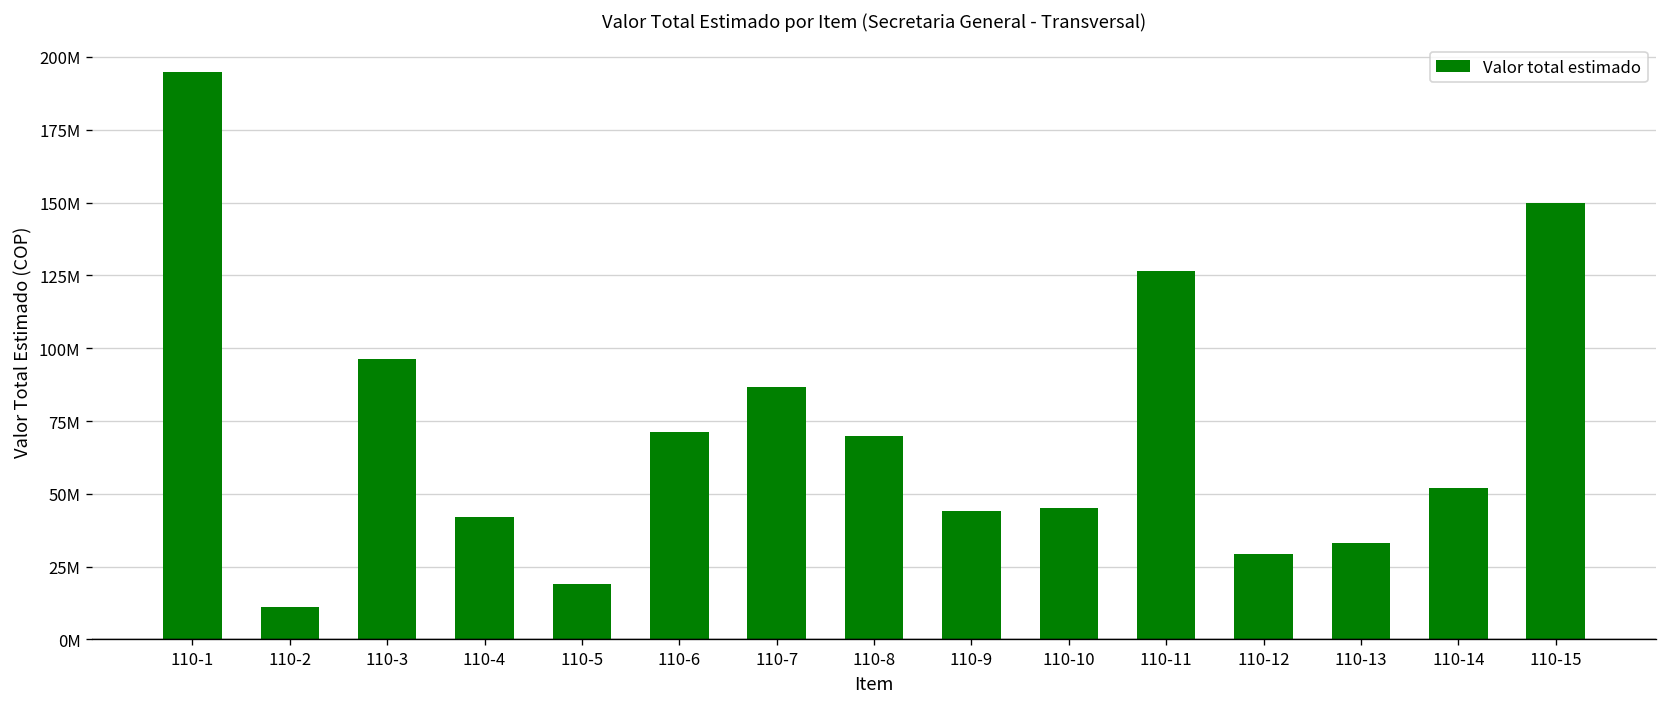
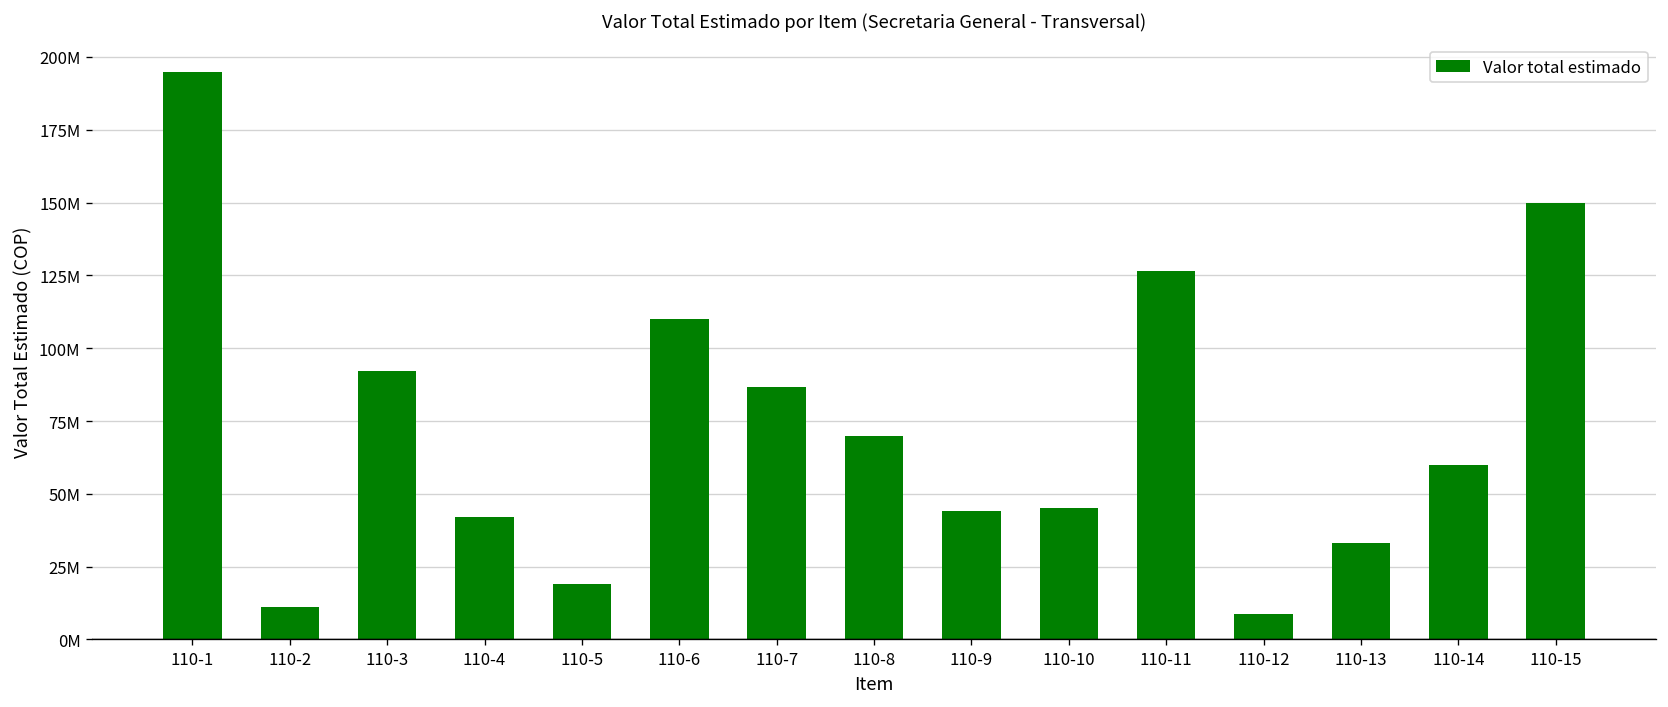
110-3: 96000000 -> 92000000
110-6: 71000000 -> 110000000
110-12: 29000000 -> 9000000
110-14: 52000000 -> 60000000
